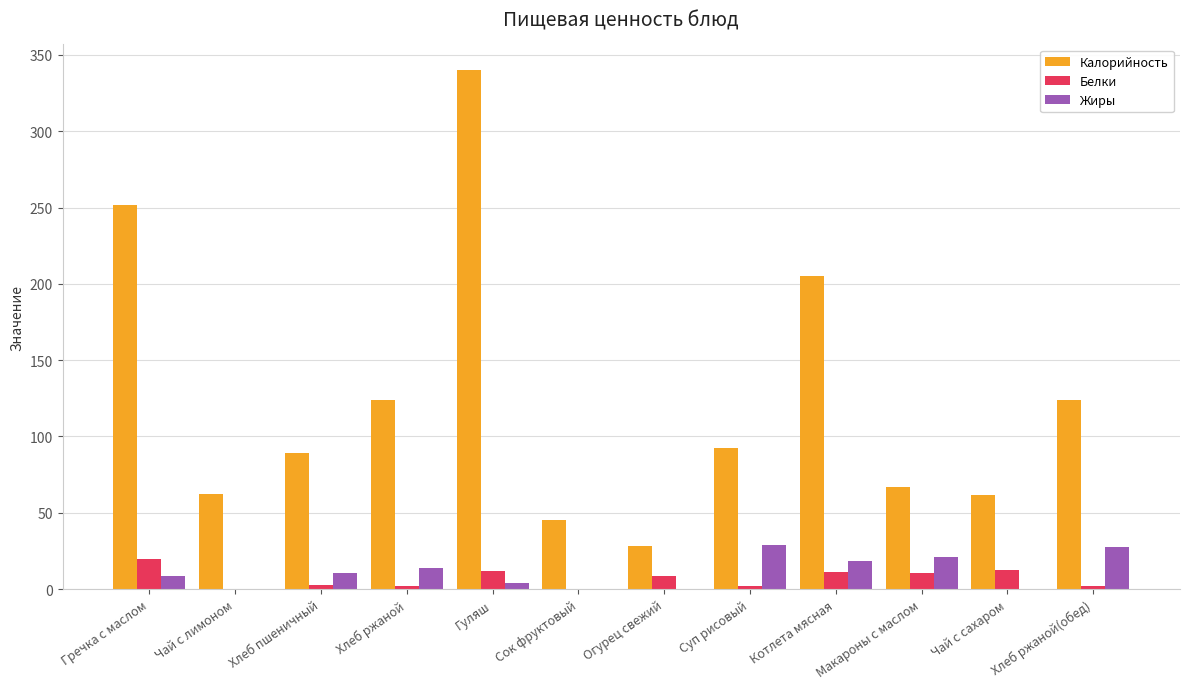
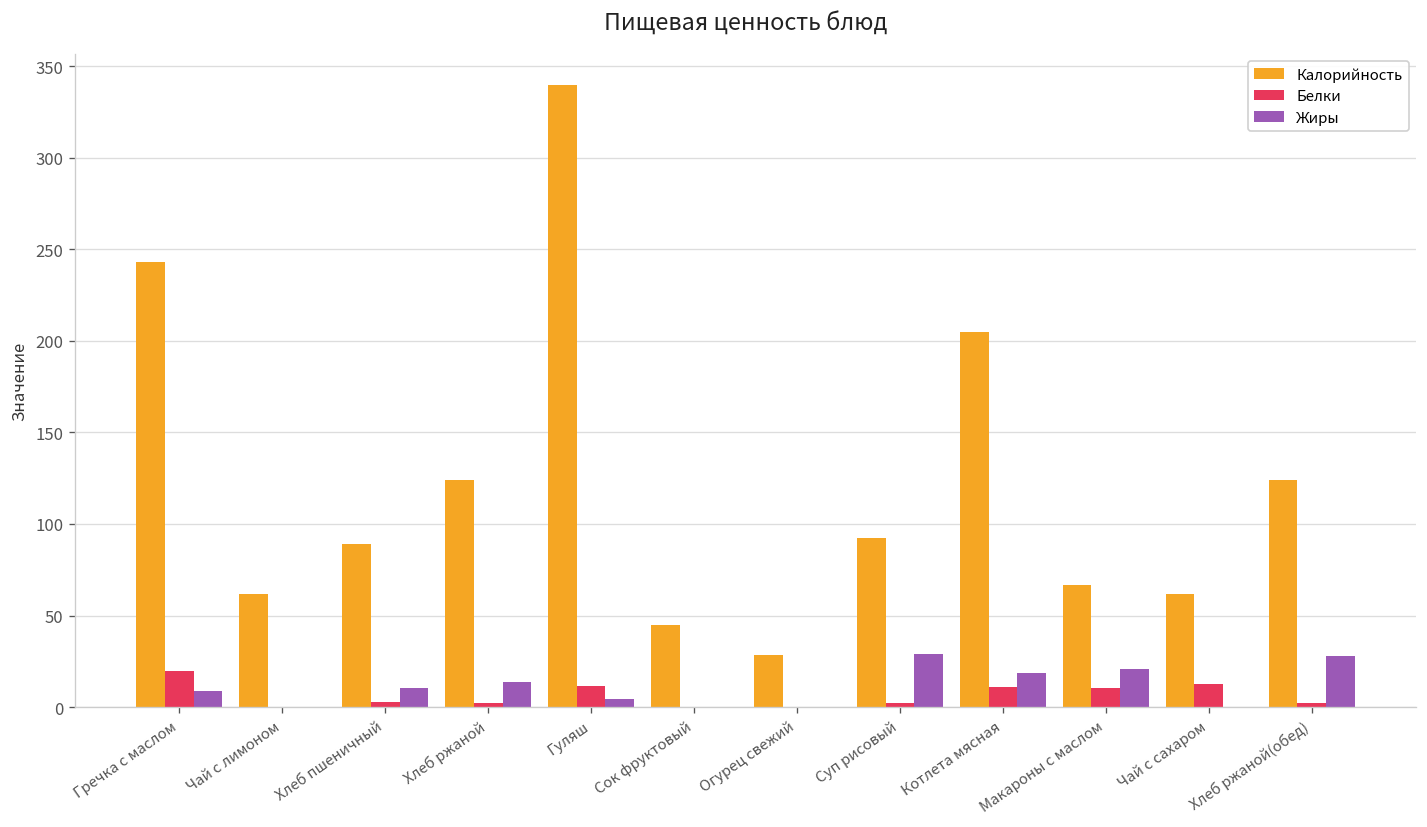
Калорийность, Гречка с маслом: 252 -> 243
Белки, Огурец свежий: 8 -> 0
